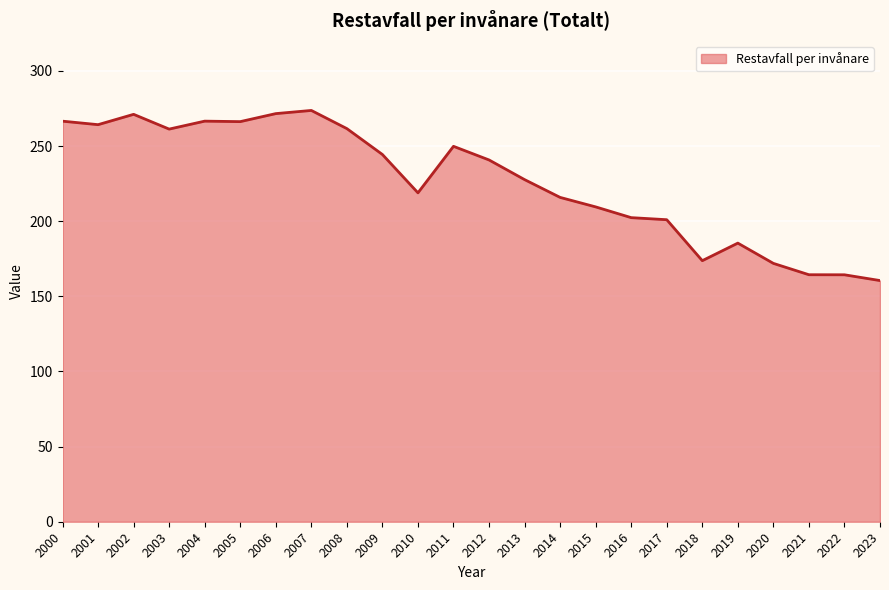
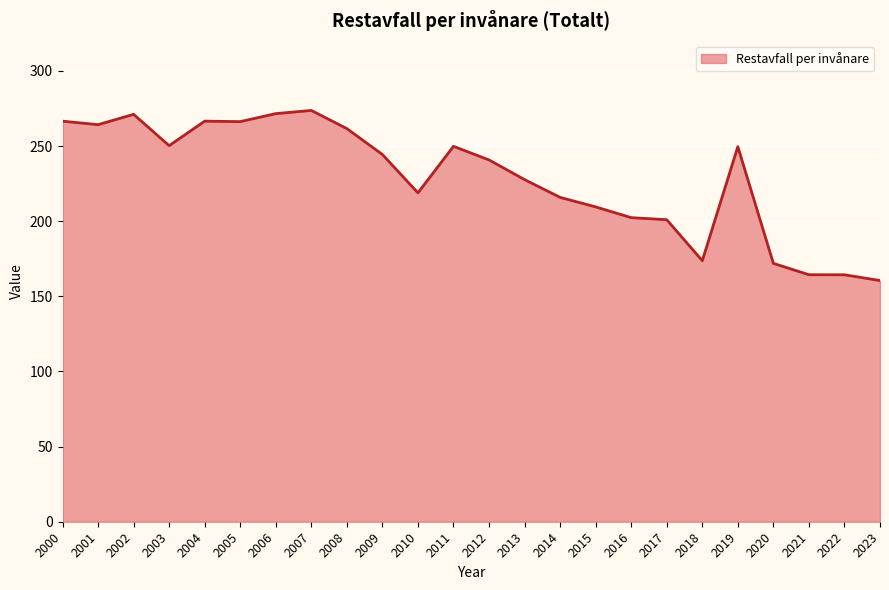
2003: 261 -> 250
2019: 185 -> 250
